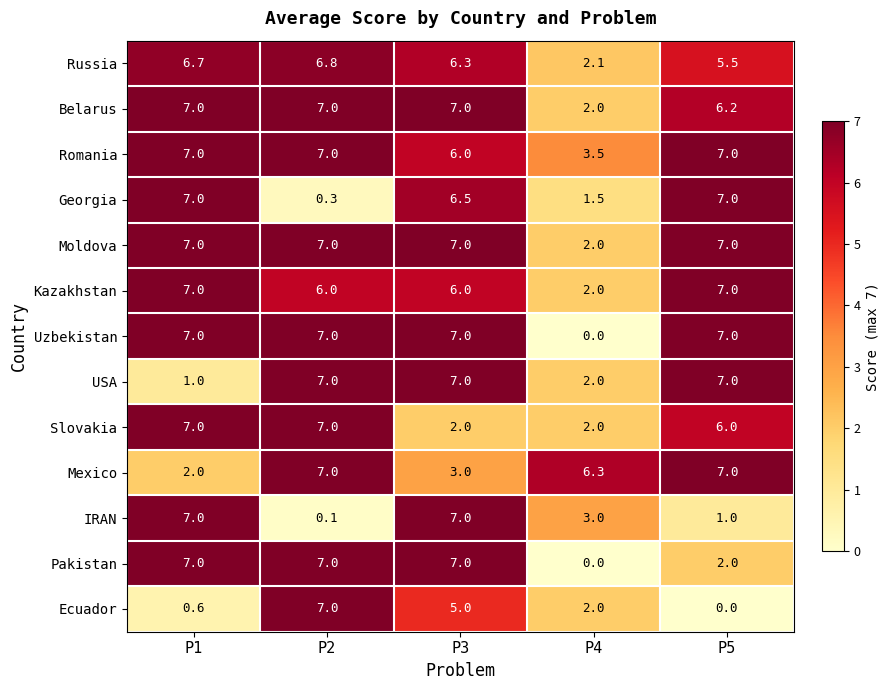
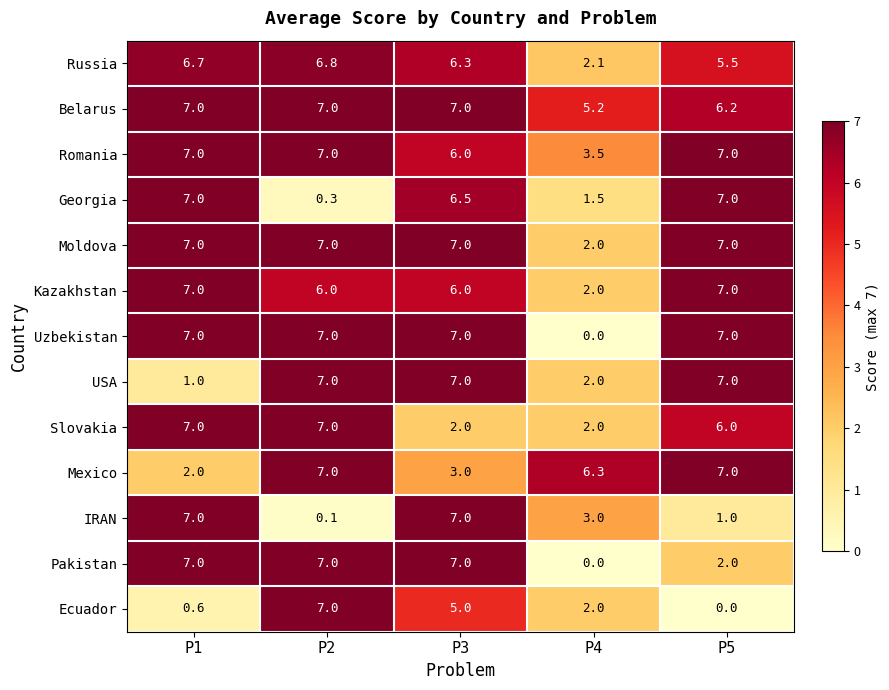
Belarus, P4: 2.0 -> 5.2
